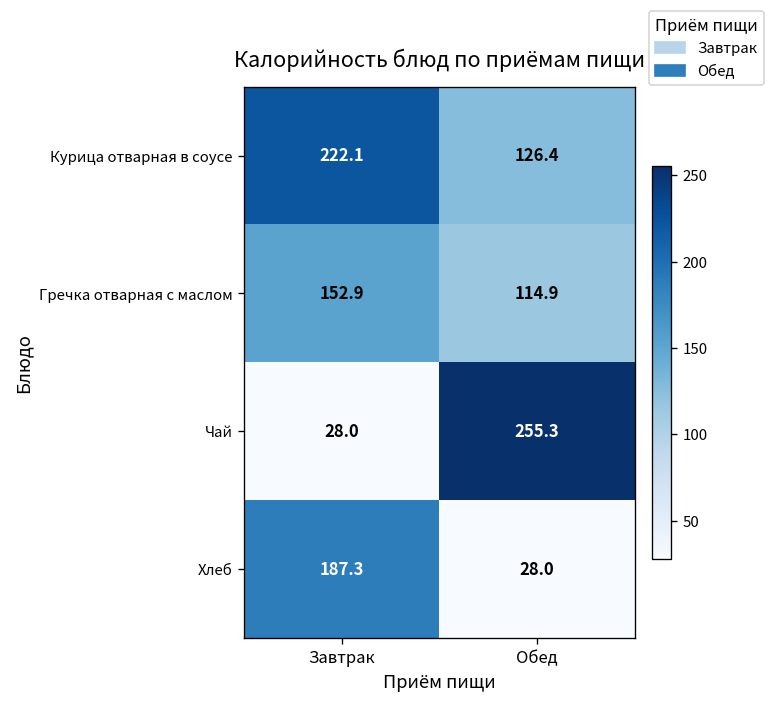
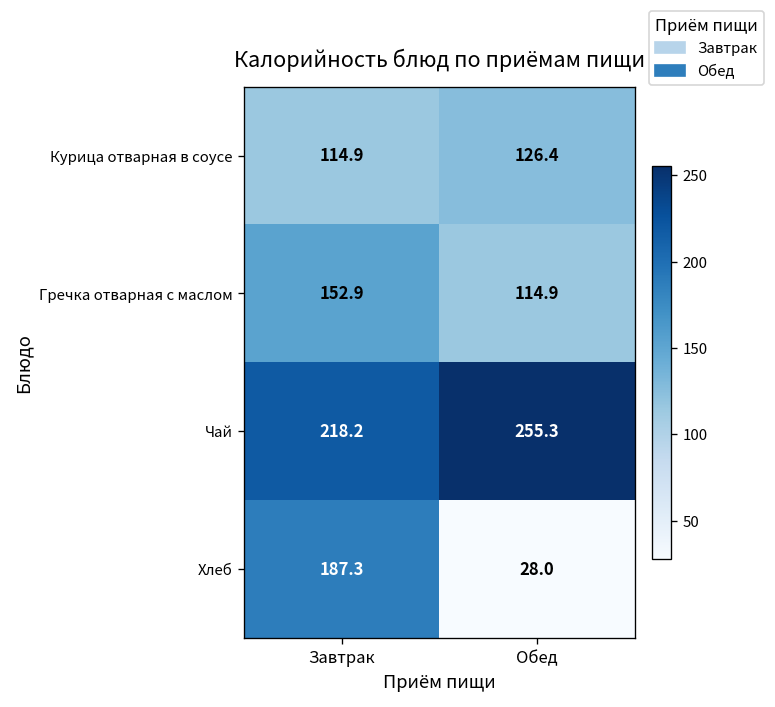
Курица отварная в соусе, Завтрак: 222.1 -> 114.9
Чай, Завтрак: 28.0 -> 218.2
